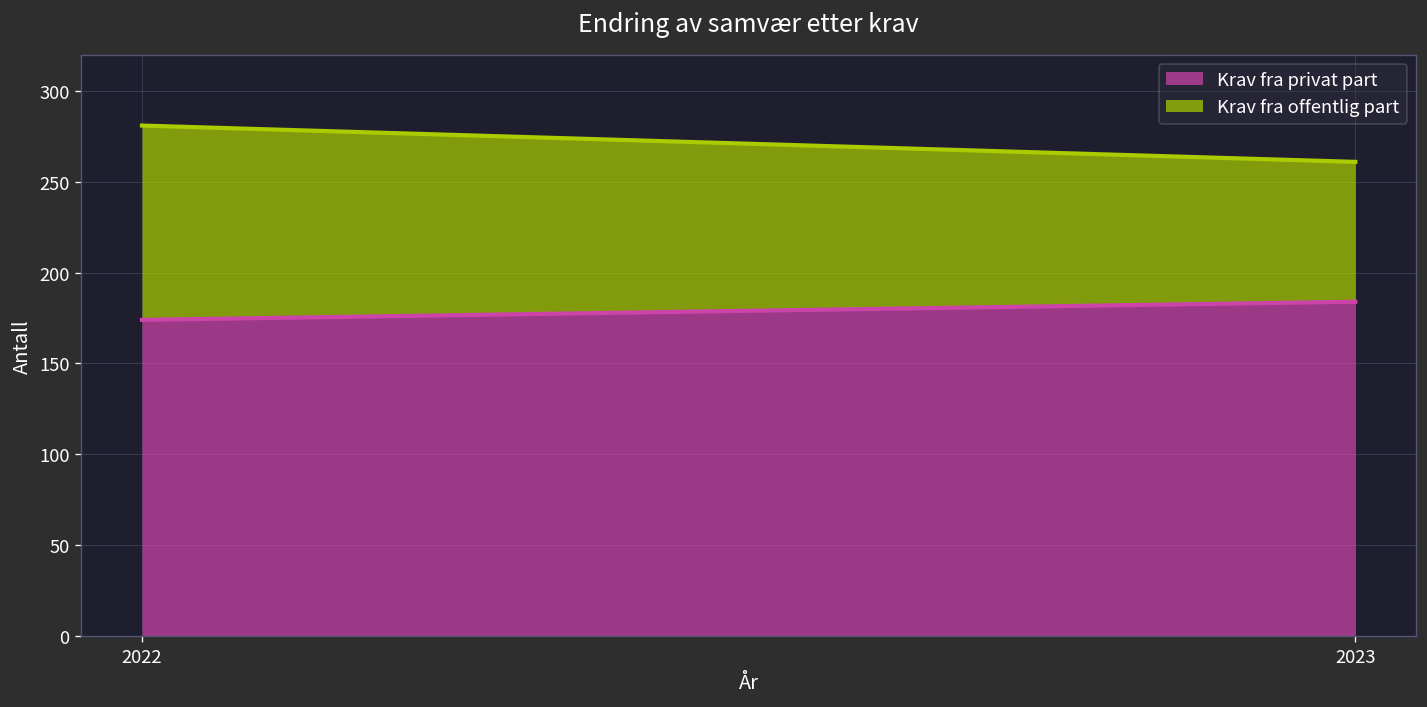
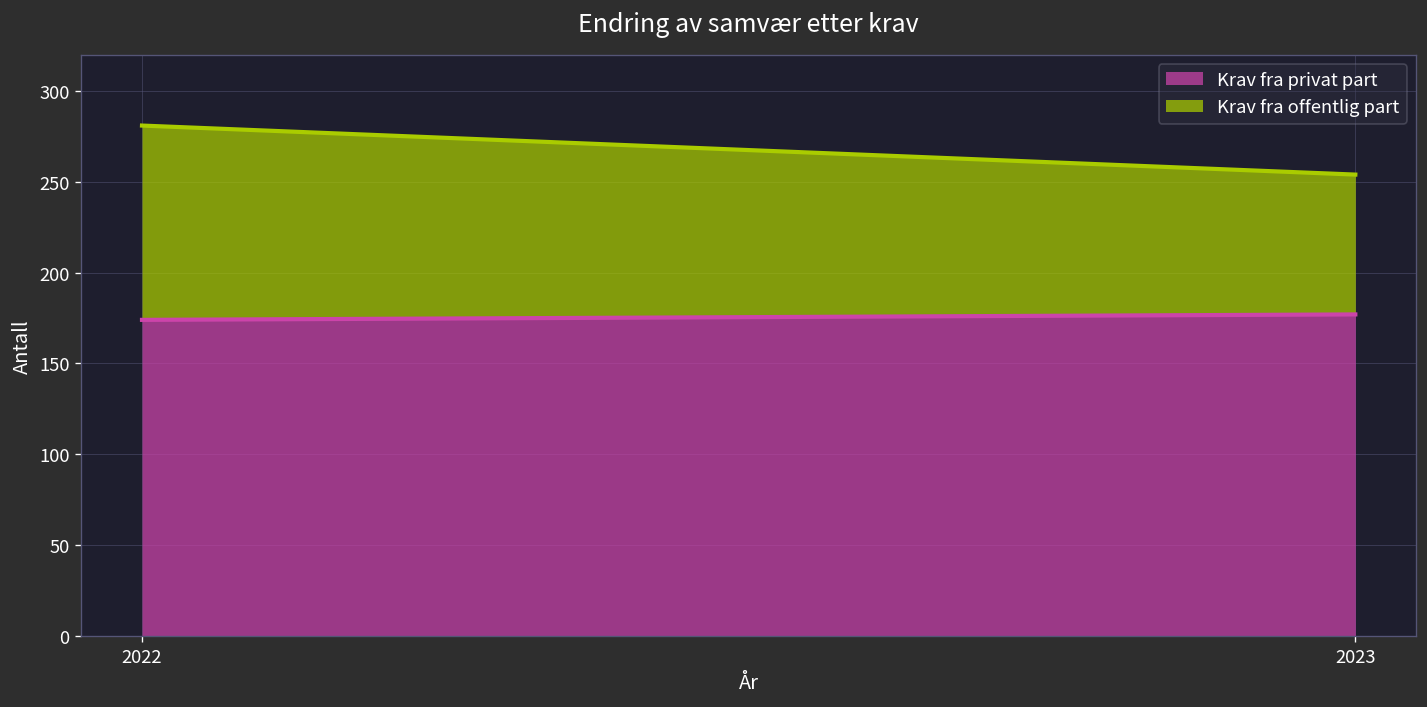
Krav fra privat part, 2023: 184 -> 177
